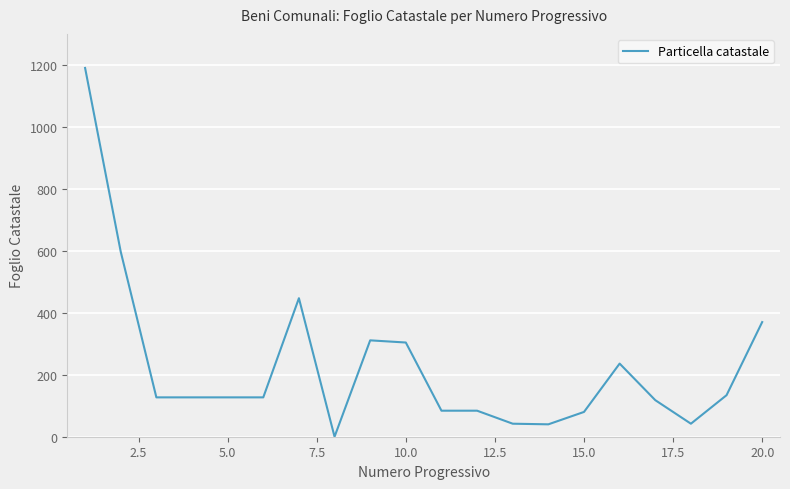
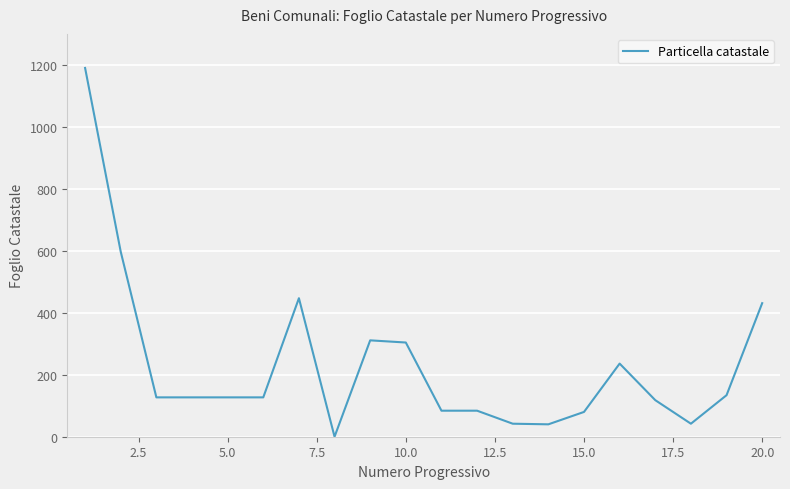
20.0: 370 -> 430
